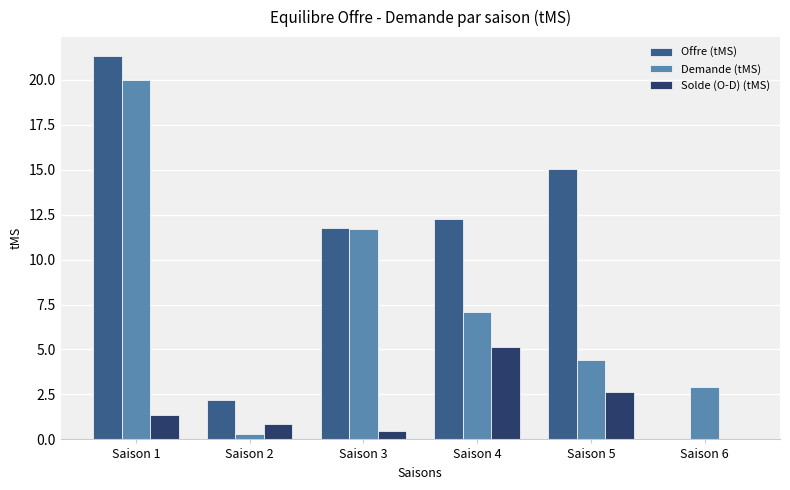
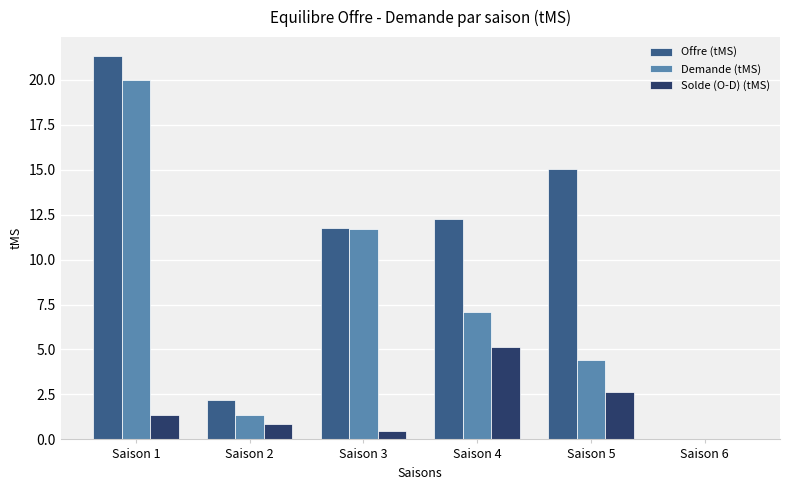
Demande (tMS), Saison 2: 0.3 -> 1.4
Demande (tMS), Saison 6: 2.9 -> 0.0
